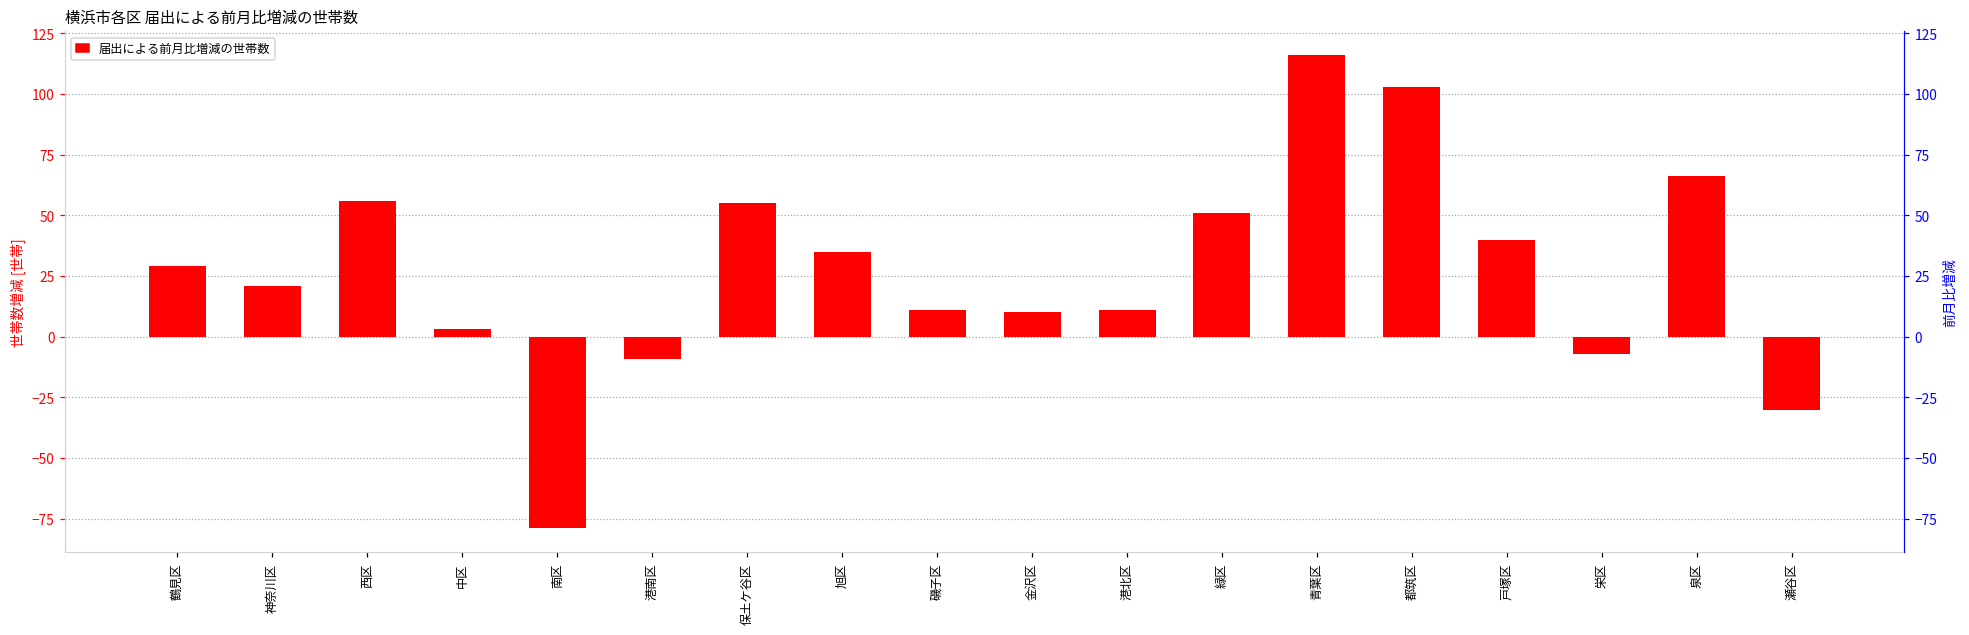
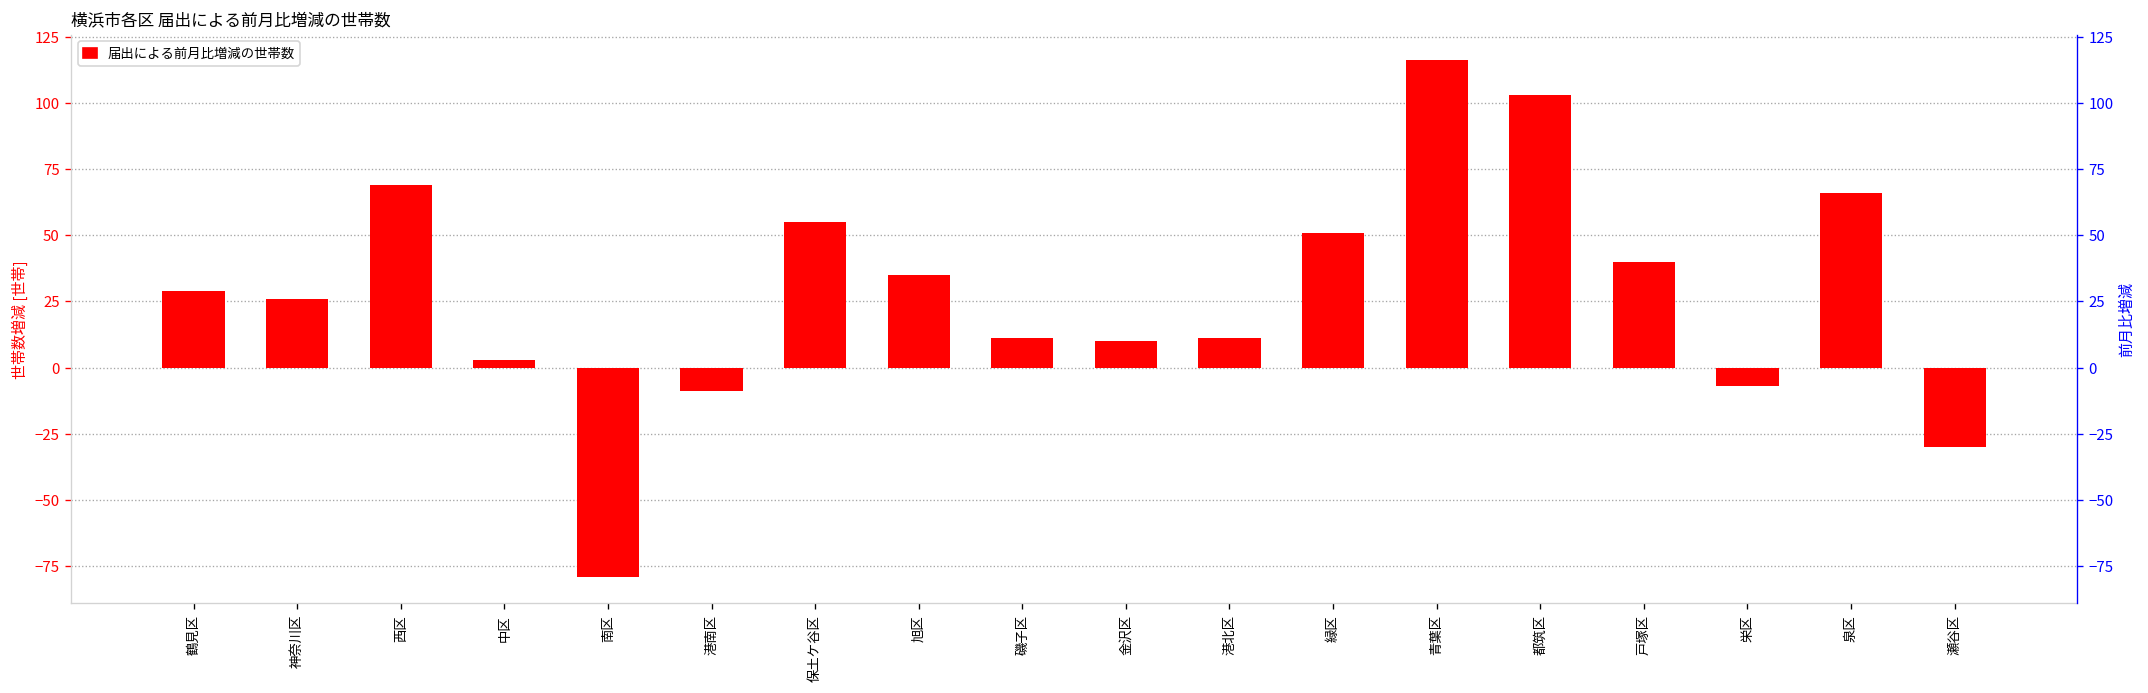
神奈川区: 21 -> 26
西区: 56 -> 69
